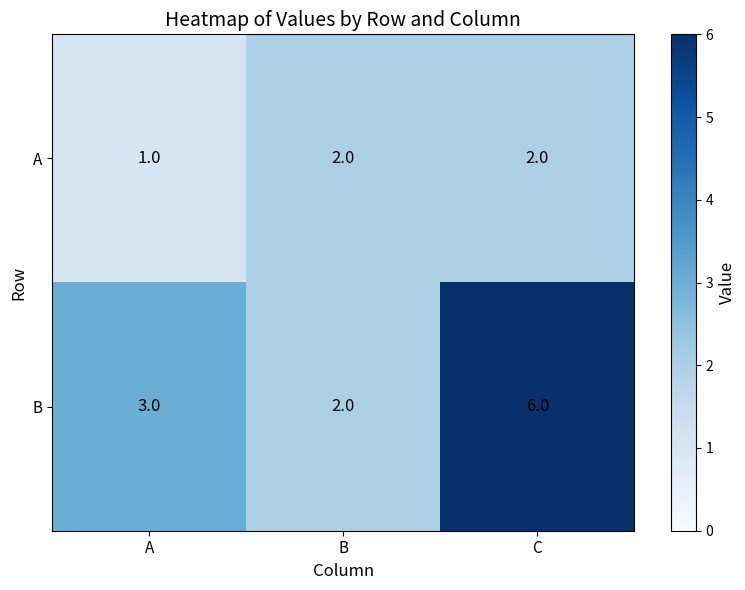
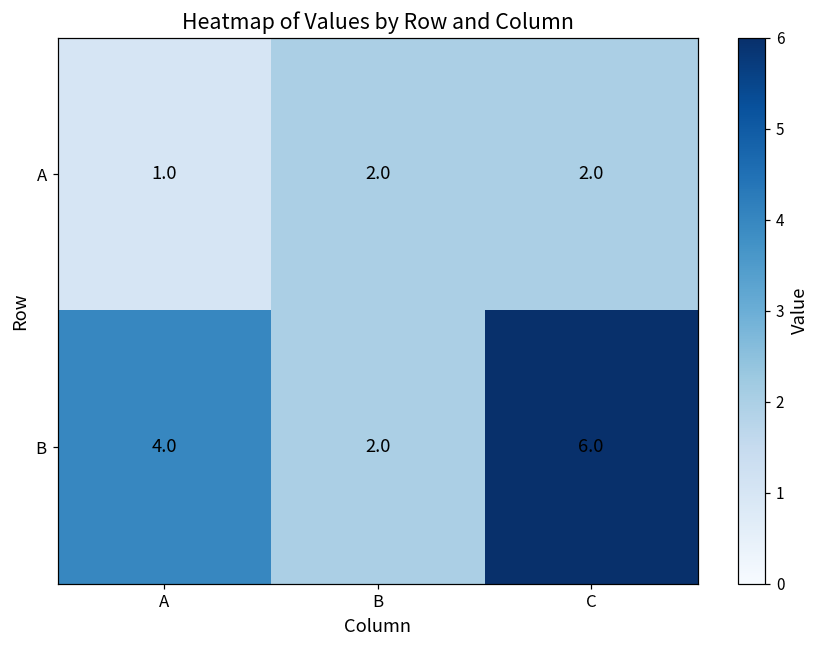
B, A: 3.0 -> 4.0
